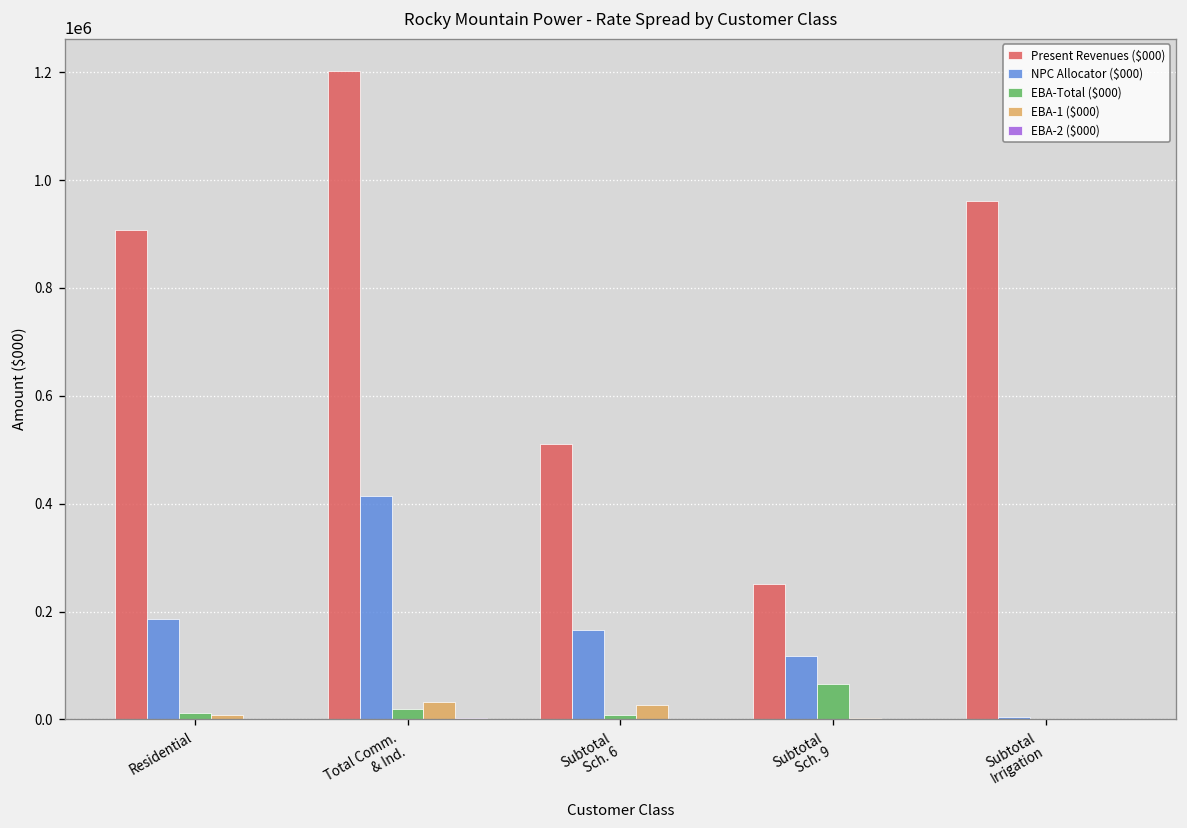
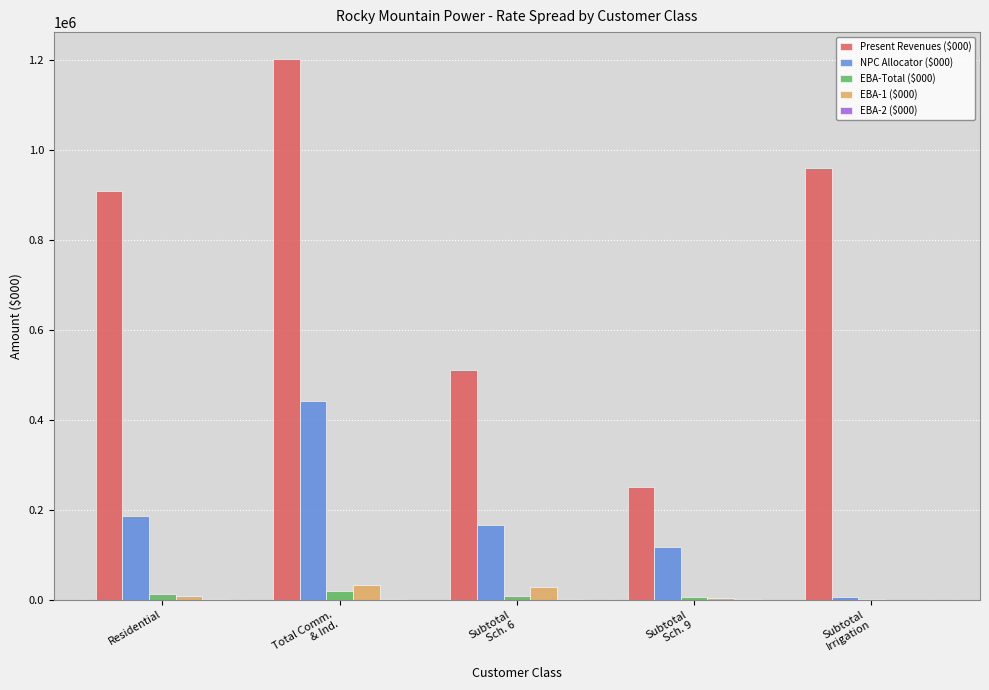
NPC Allocator ($000), Total Comm. & Ind.: 410000 -> 440000
EBA-Total ($000), Subtotal Sch. 9: 70000 -> 10000
